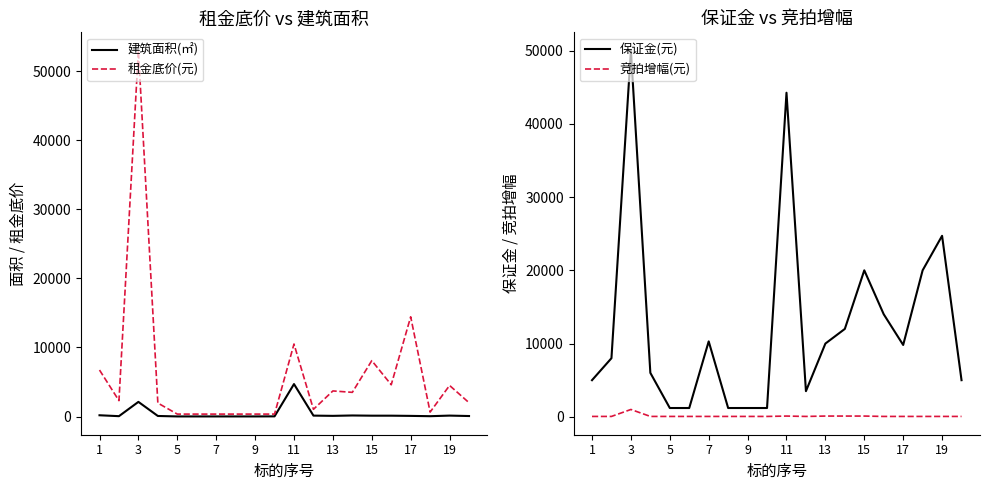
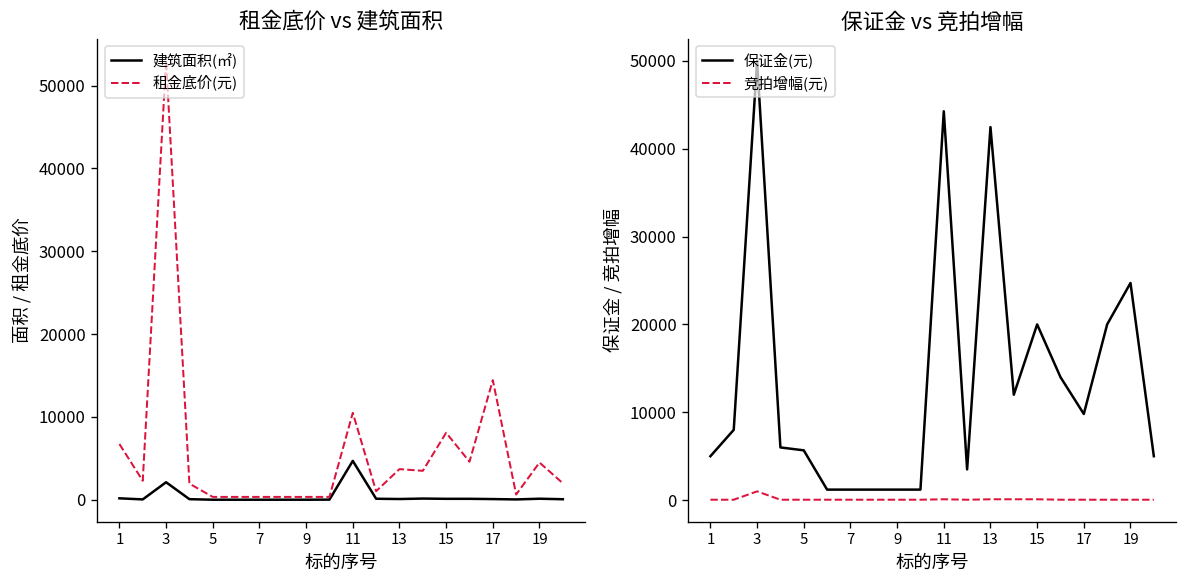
保证金 vs 竞拍增幅, 保证金(元), 5: 1000 -> 6000
保证金 vs 竞拍增幅, 保证金(元), 7: 10000 -> 1000
保证金 vs 竞拍增幅, 保证金(元), 13: 10000 -> 42000
